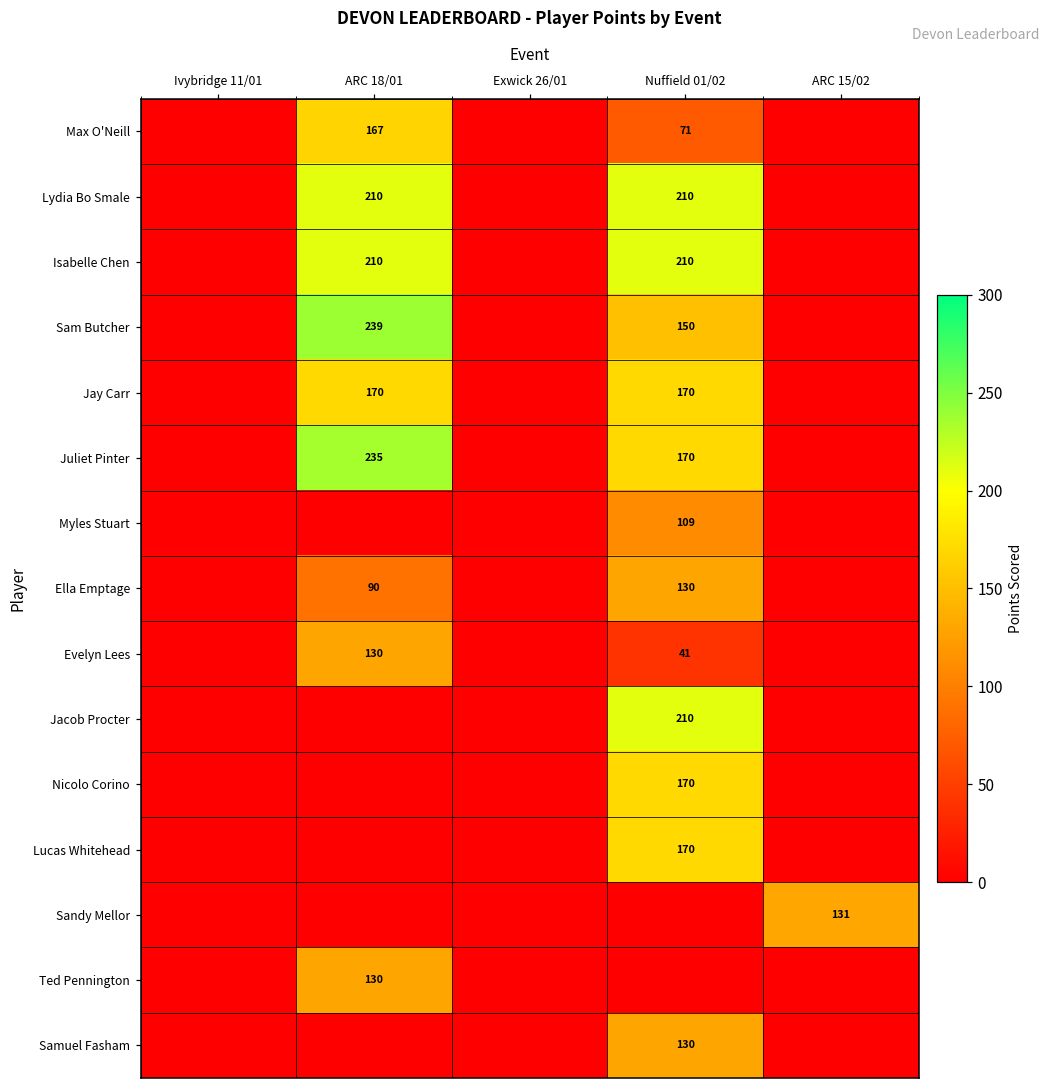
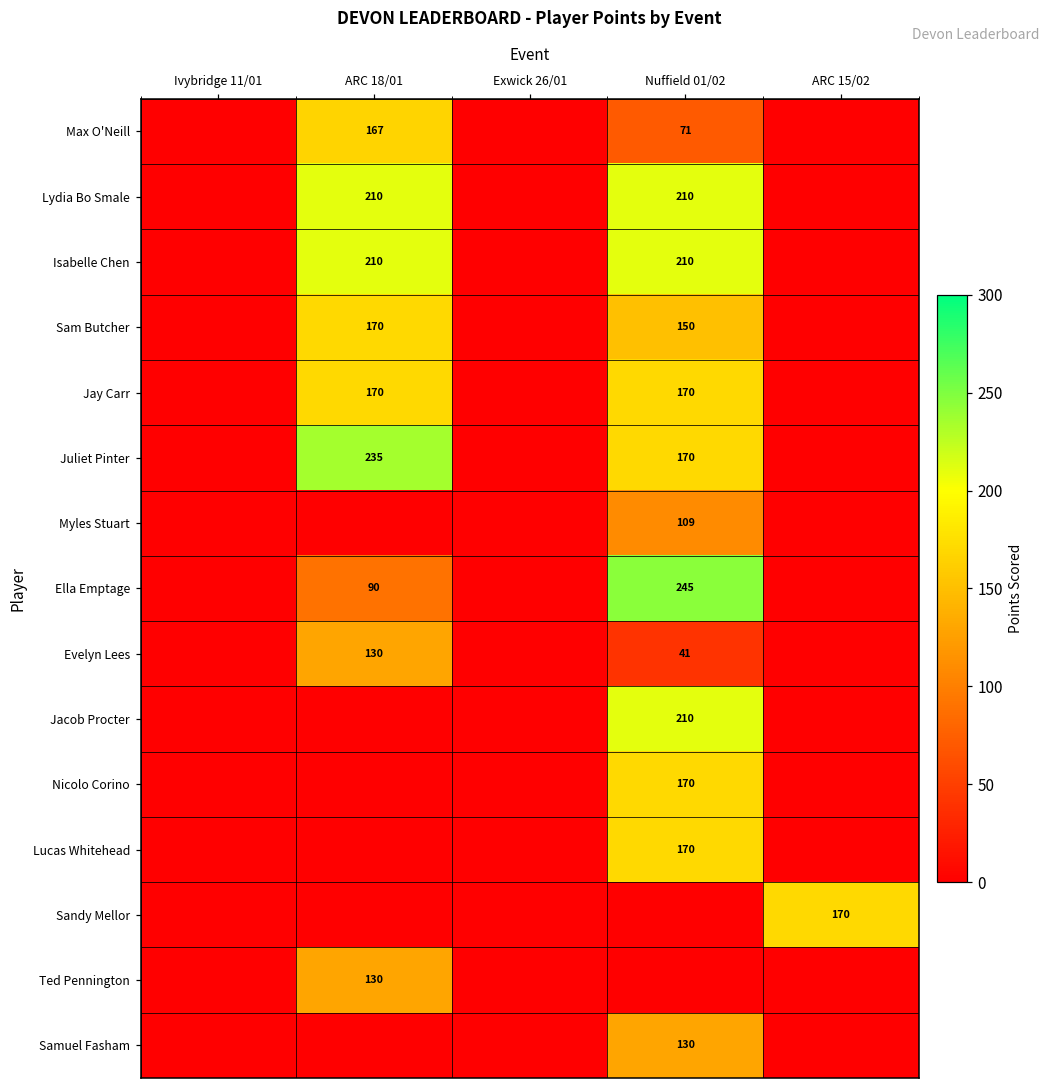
Sam Butcher, ARC 18/01: 239 -> 170
Ella Emptage, Nuffield 01/02: 130 -> 245
Sandy Mellor, ARC 15/02: 131 -> 170
